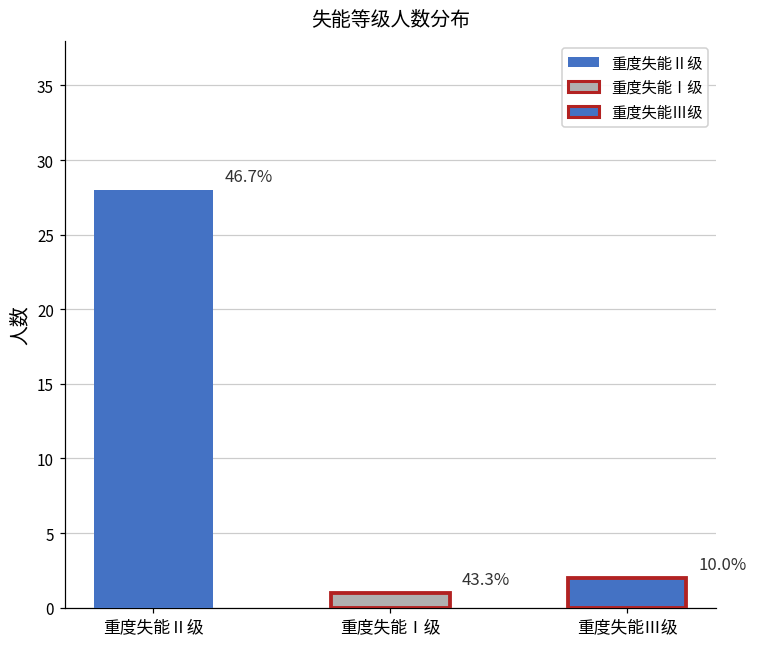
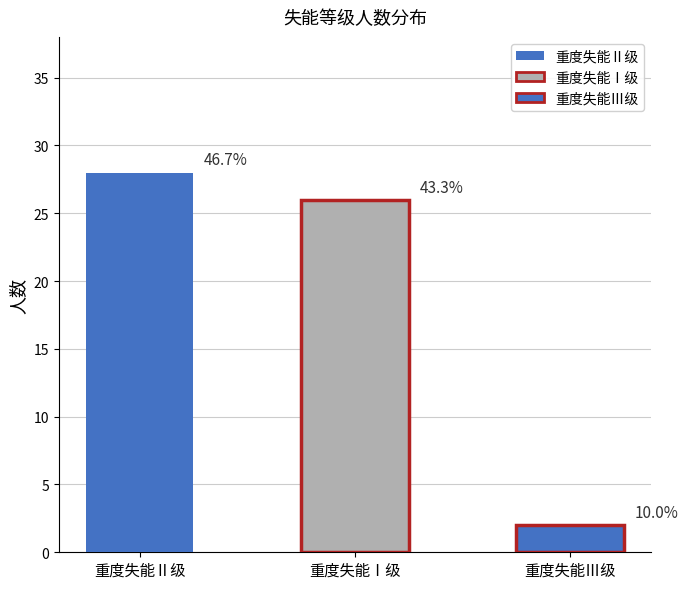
重度失能Ⅰ级: 1 -> 26
